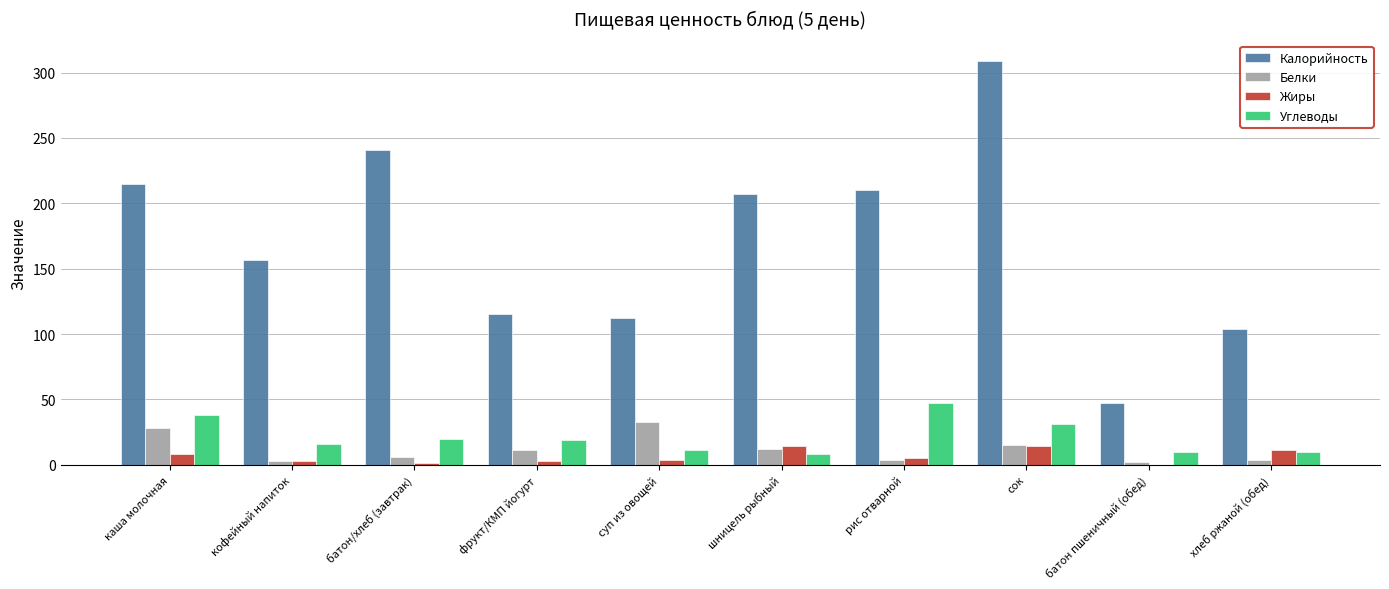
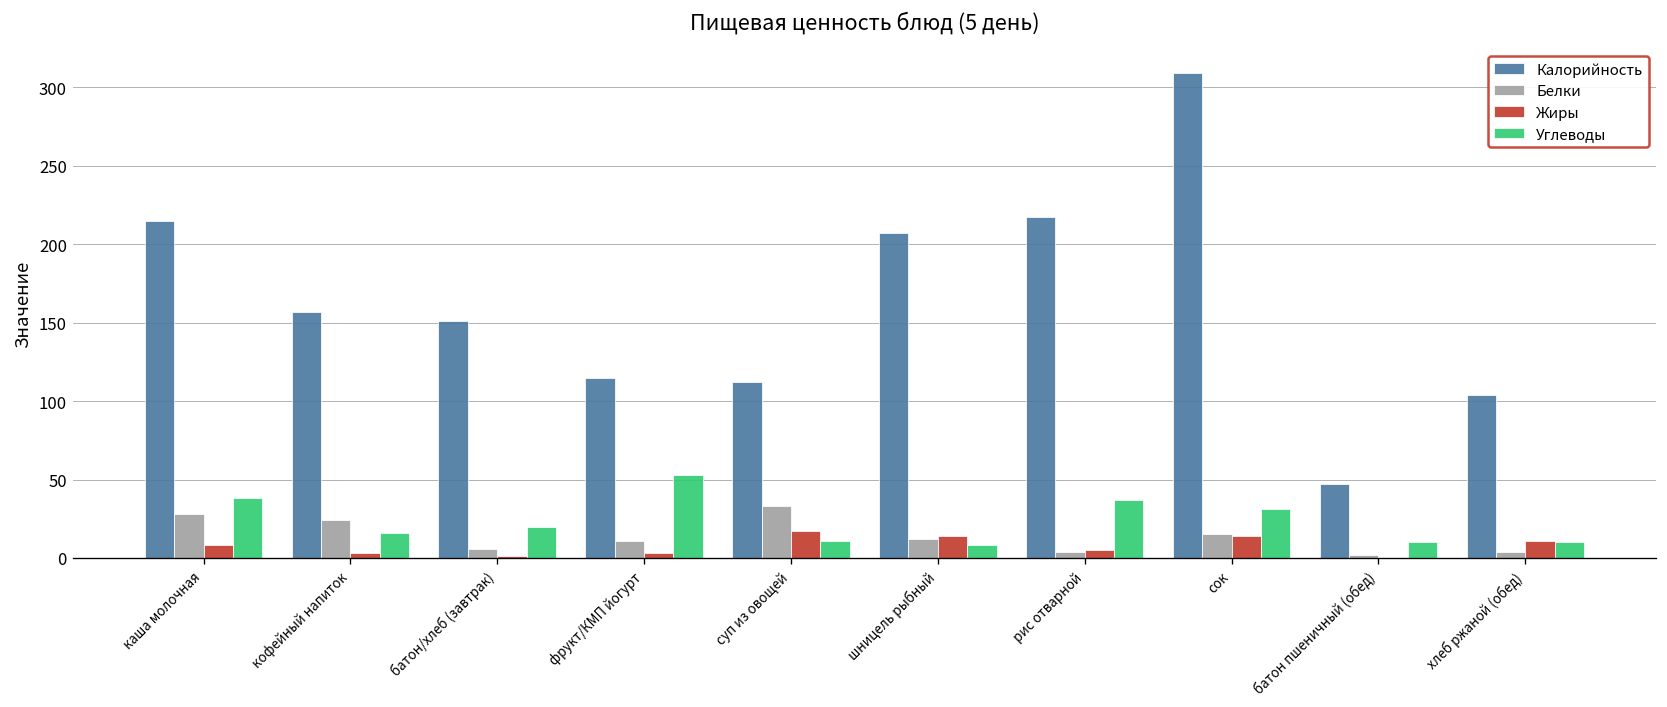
Белки, кофейный напиток: 3 -> 24
Калорийность, батон/хлеб (завтрак): 241 -> 151
Углеводы, фрукт/КМП йогурт: 19 -> 53
Жиры, суп из овощей: 4 -> 17
Калорийность, рис отварной: 210 -> 217
Углеводы, рис отварной: 47 -> 37
